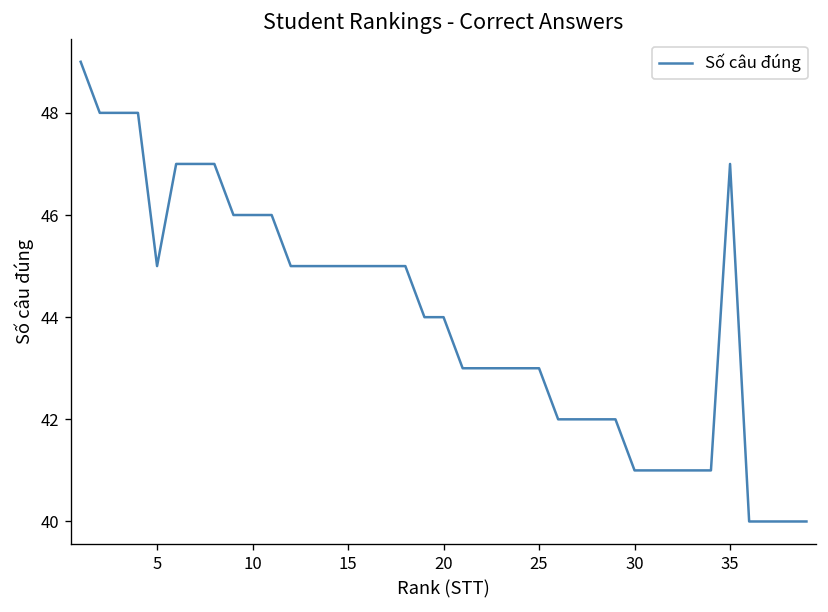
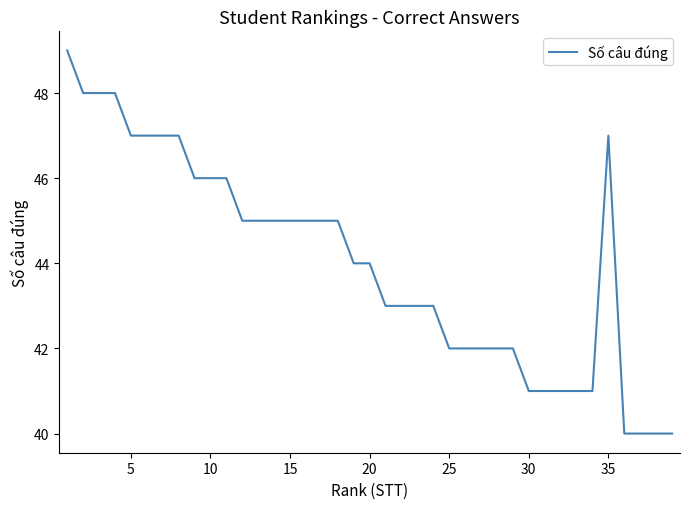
5: 45 -> 47
25: 43 -> 42
